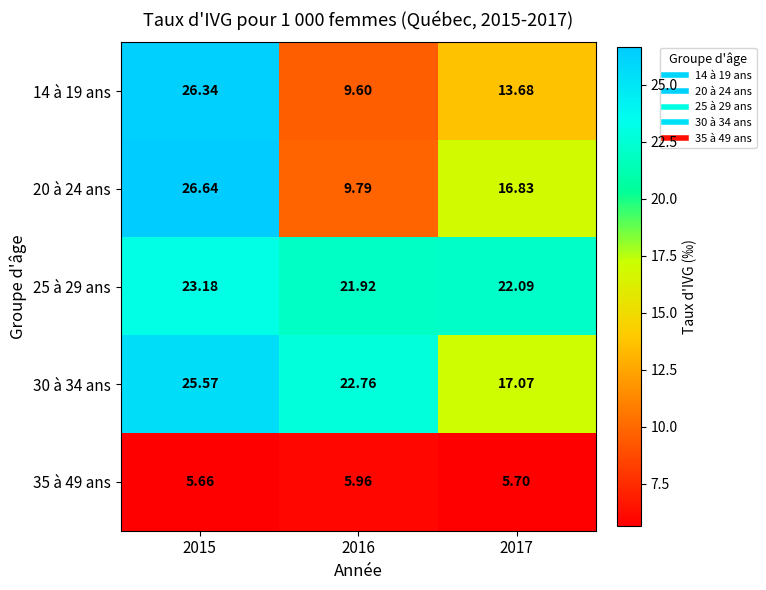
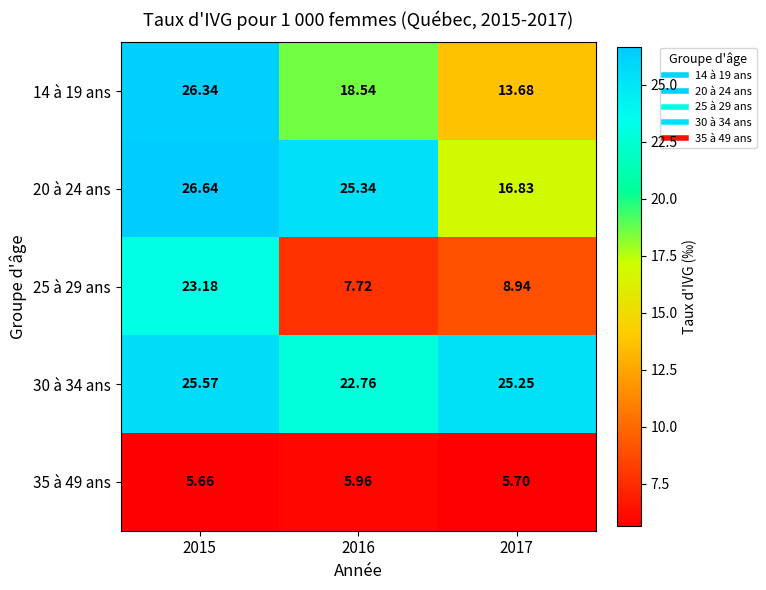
14 à 19 ans, 2016: 9.60 -> 18.54
20 à 24 ans, 2016: 9.79 -> 25.34
25 à 29 ans, 2016: 21.92 -> 7.72
25 à 29 ans, 2017: 22.09 -> 8.94
30 à 34 ans, 2017: 17.07 -> 25.25
